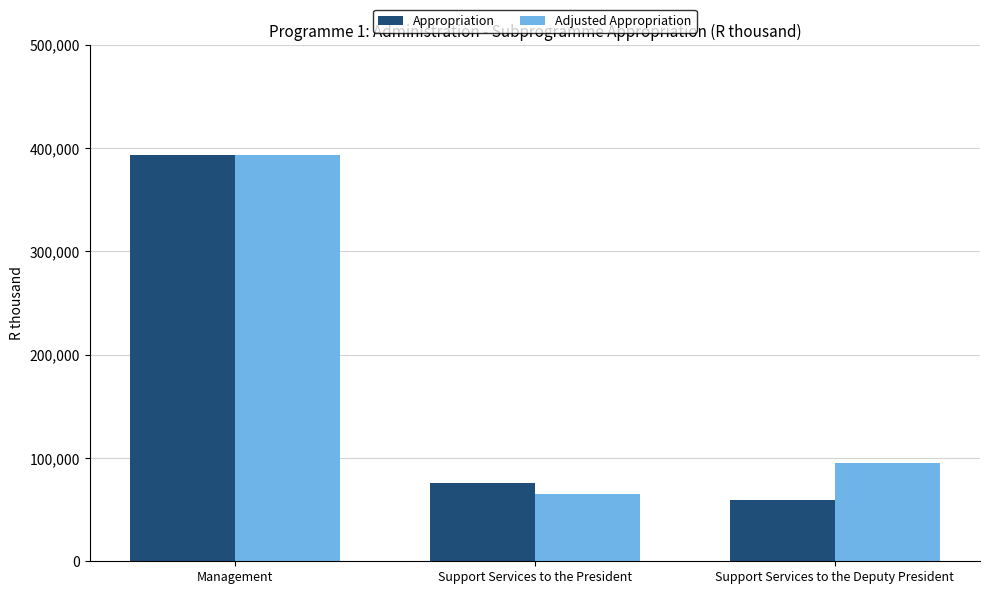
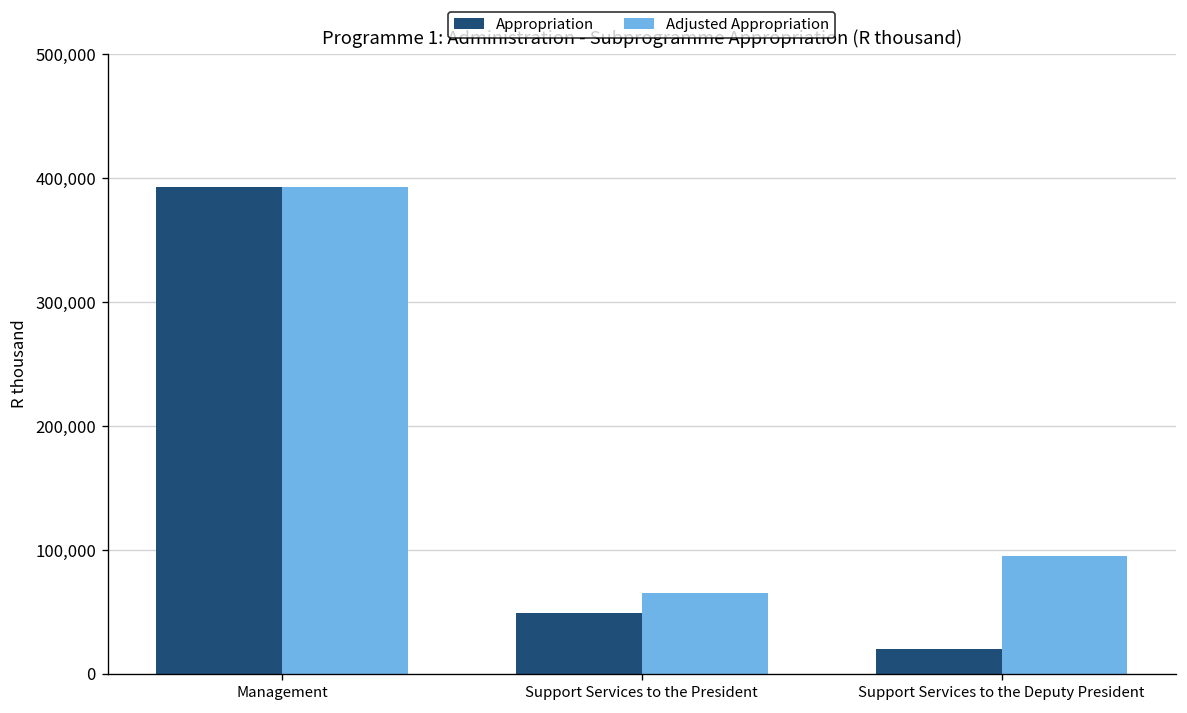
Appropriation, Support Services to the President: 76,000 -> 49,000
Appropriation, Support Services to the Deputy President: 60,000 -> 20,000
